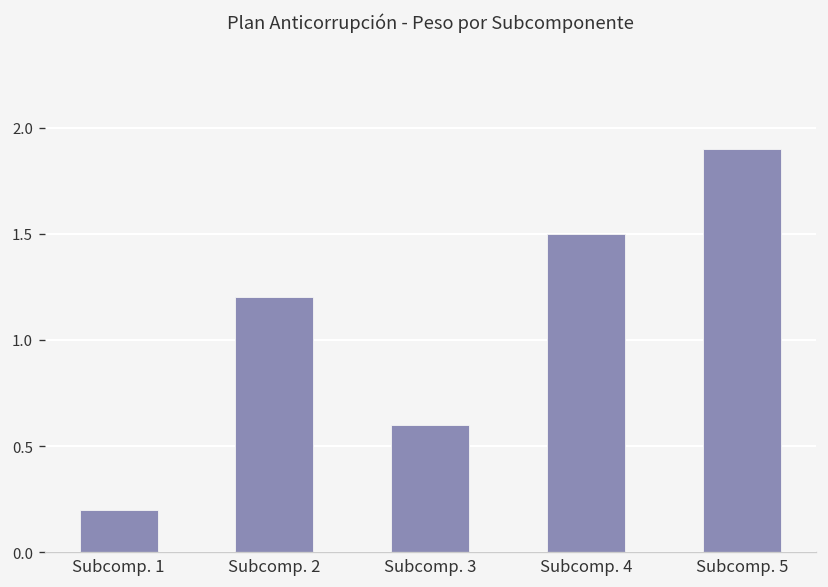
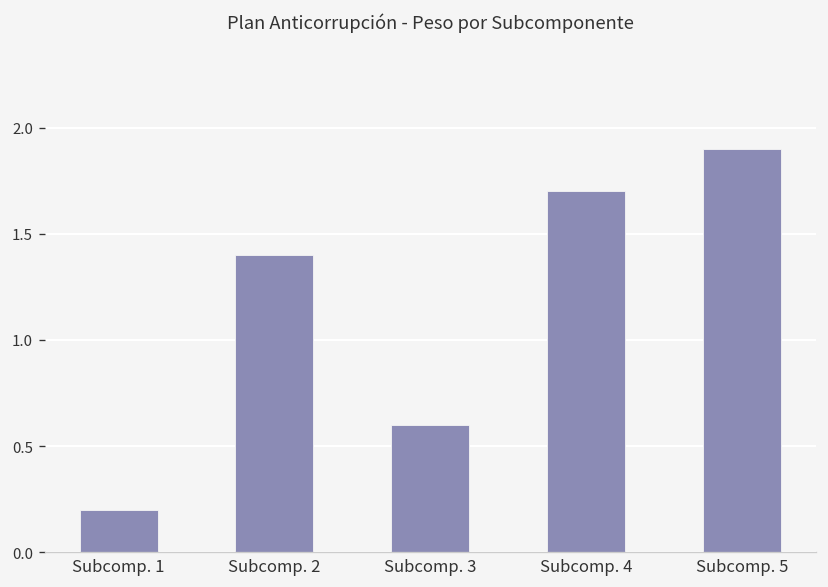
Subcomp. 2: 1.2 -> 1.4
Subcomp. 4: 1.5 -> 1.7
